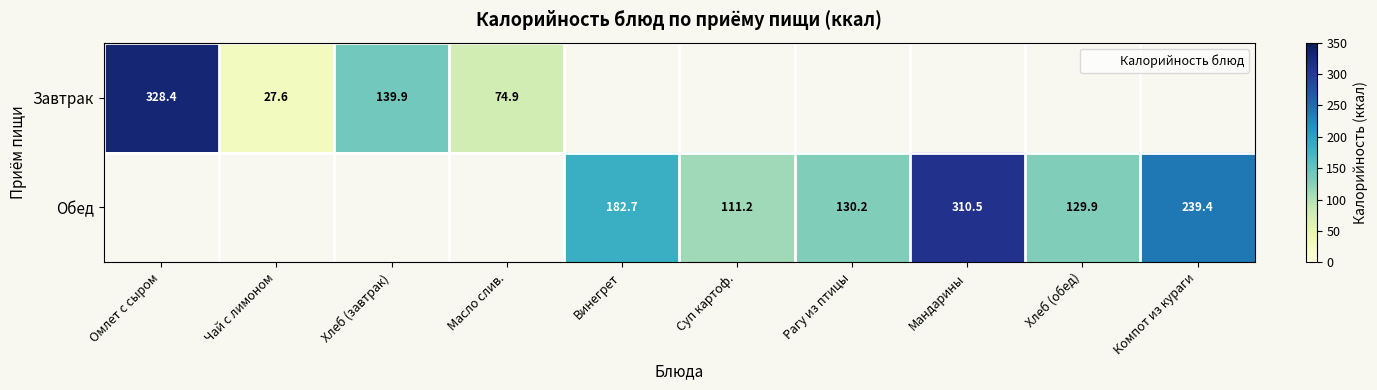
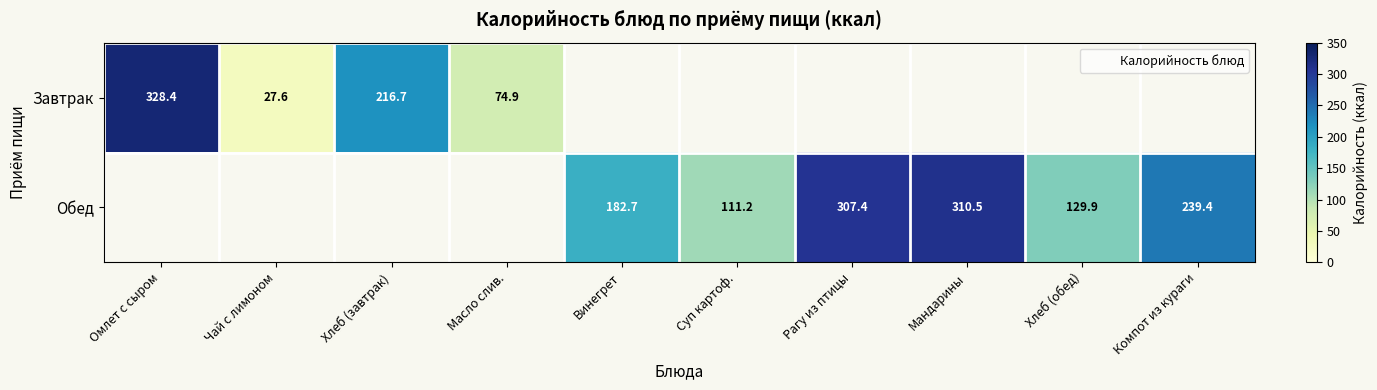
Завтрак, Хлеб (завтрак): 139.9 -> 216.7
Обед, Рагу из птицы: 130.2 -> 307.4
